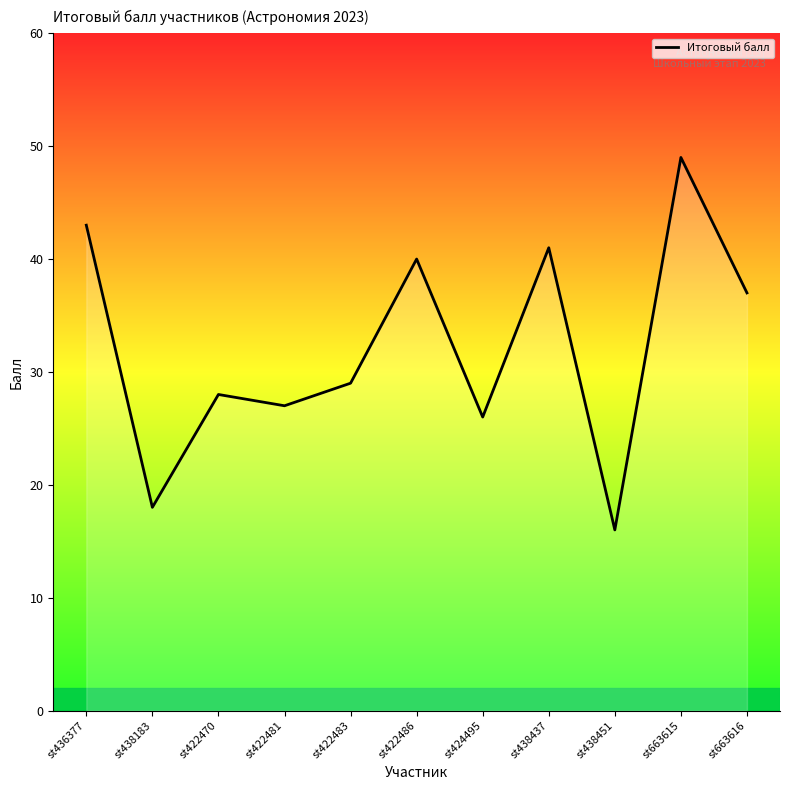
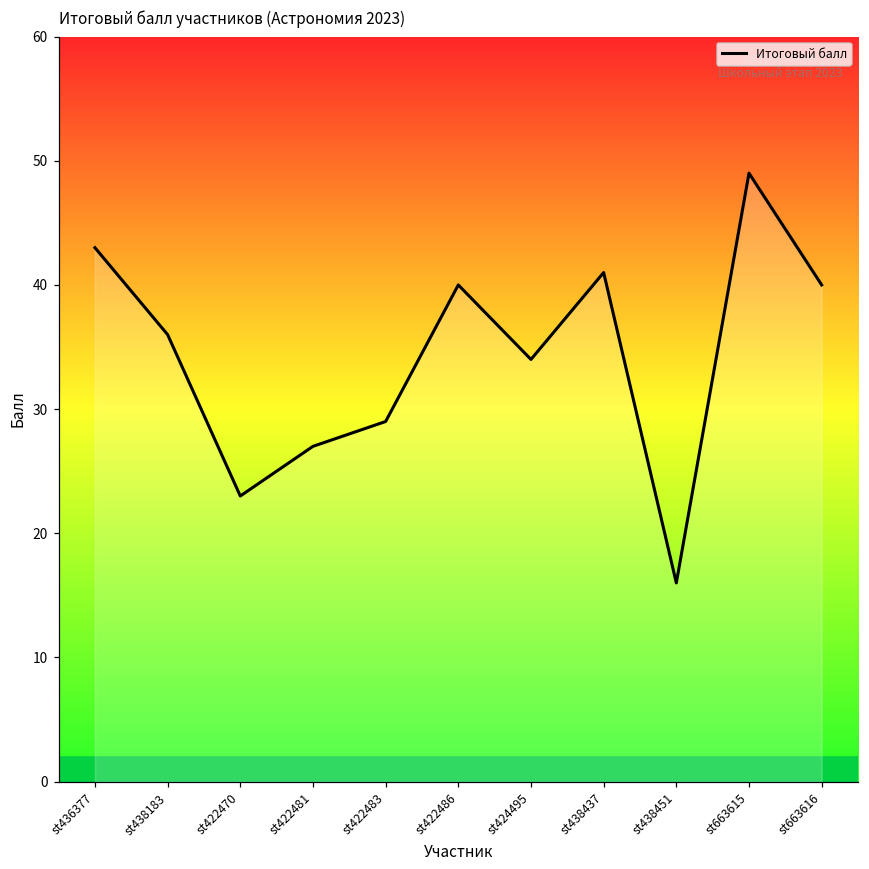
st438183: 18 -> 36
st422470: 28 -> 23
st424495: 26 -> 34
st663616: 37 -> 40
